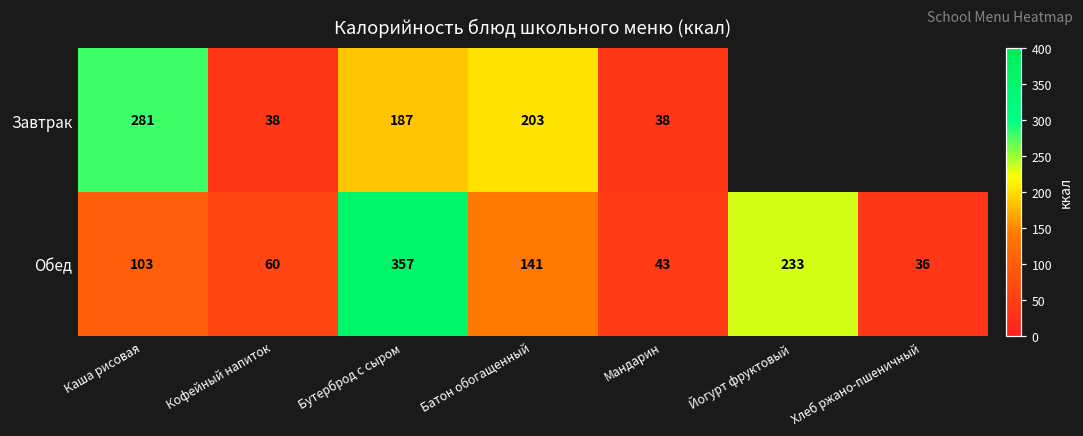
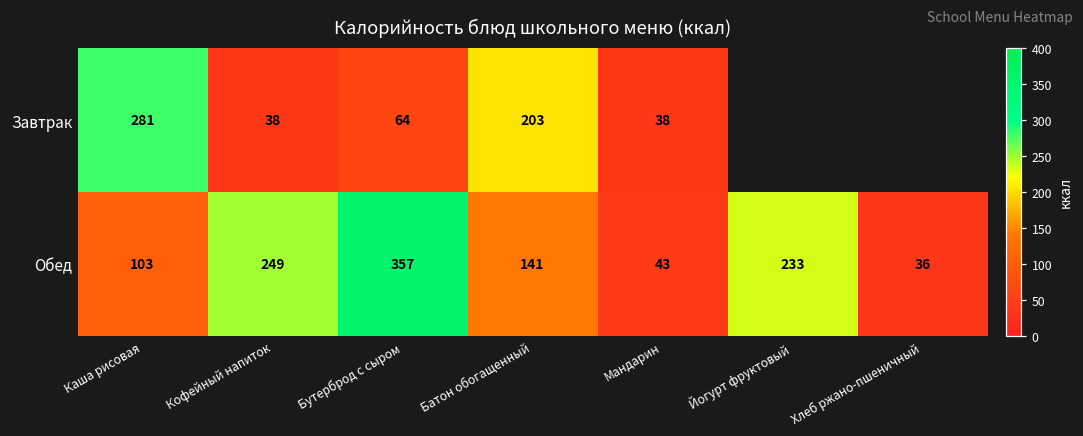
Завтрак, Бутерброд с сыром: 187 -> 64
Обед, Кофейный напиток: 60 -> 249
